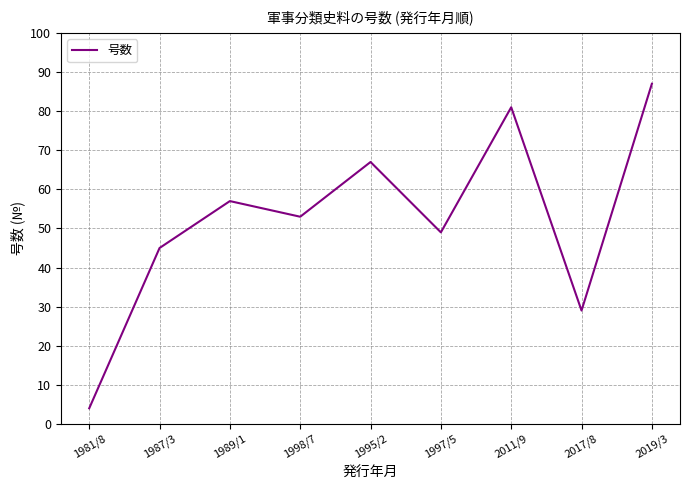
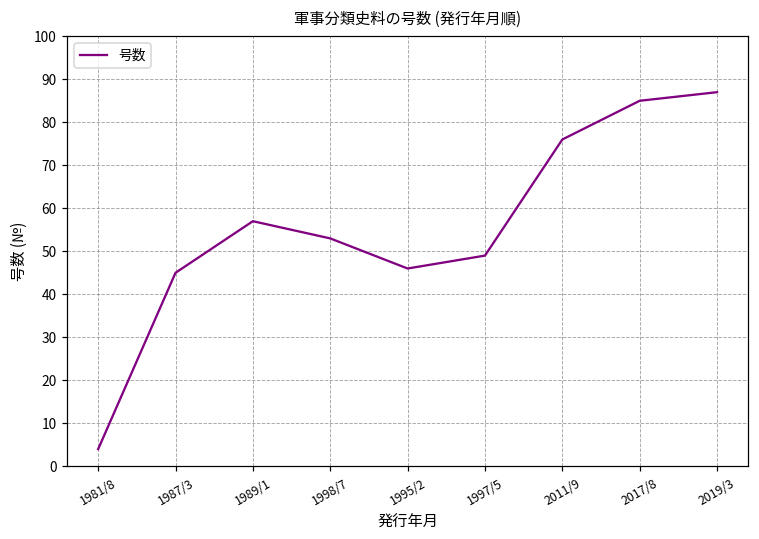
1995/2: 67 -> 46
2011/9: 81 -> 76
2017/8: 29 -> 85
